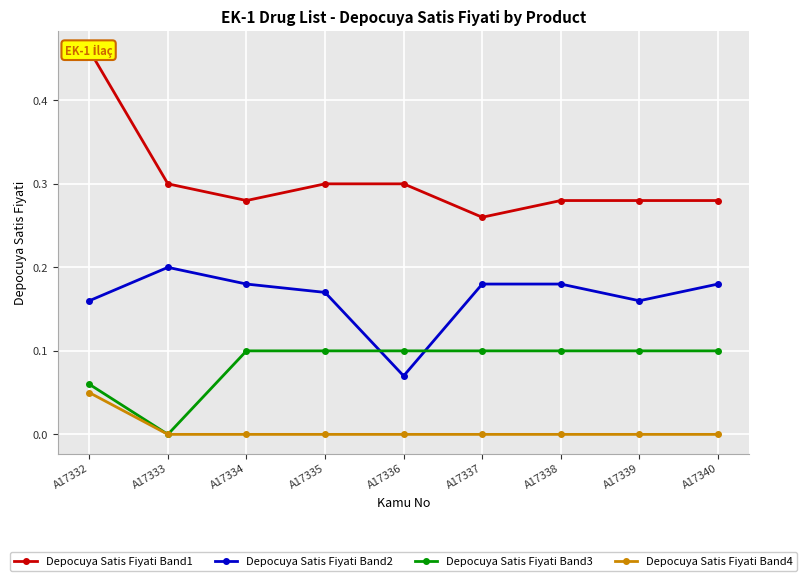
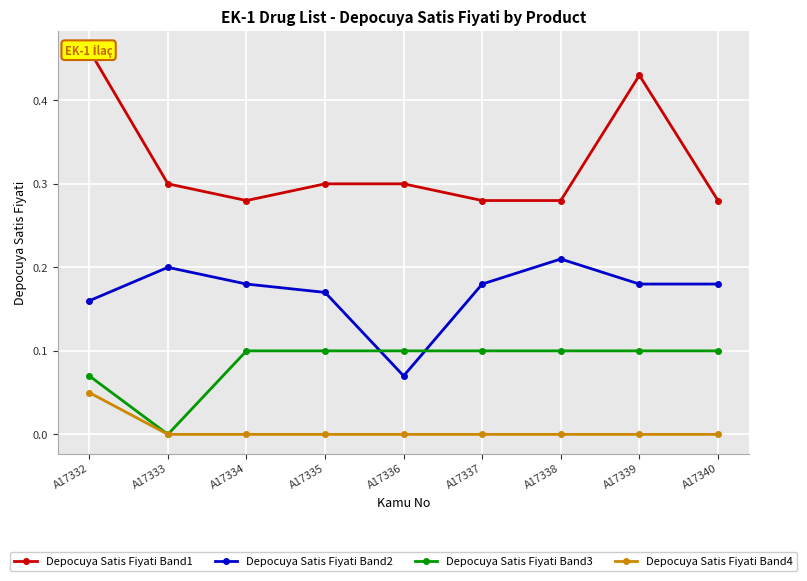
Depocuya Satis Fiyati Band3, A17332: 0.06 -> 0.07
Depocuya Satis Fiyati Band1, A17337: 0.26 -> 0.28
Depocuya Satis Fiyati Band2, A17338: 0.18 -> 0.21
Depocuya Satis Fiyati Band1, A17339: 0.28 -> 0.43
Depocuya Satis Fiyati Band2, A17339: 0.16 -> 0.18
